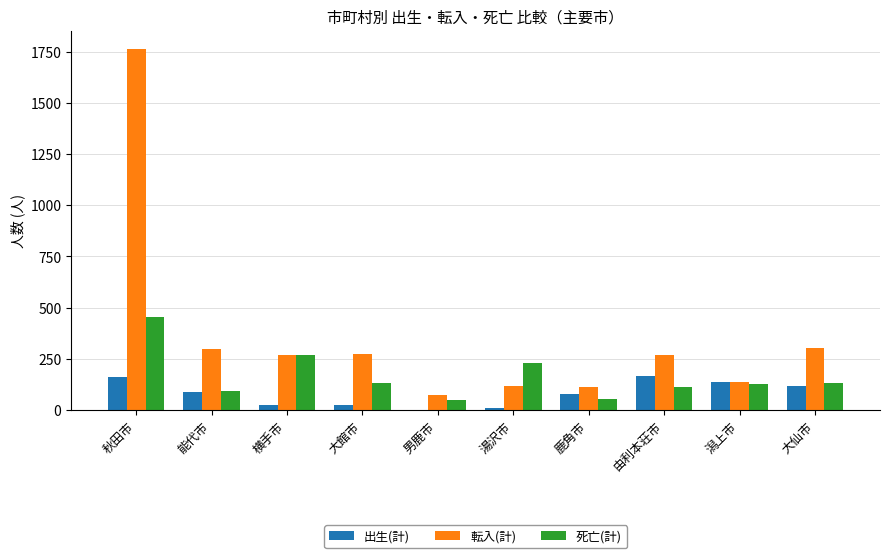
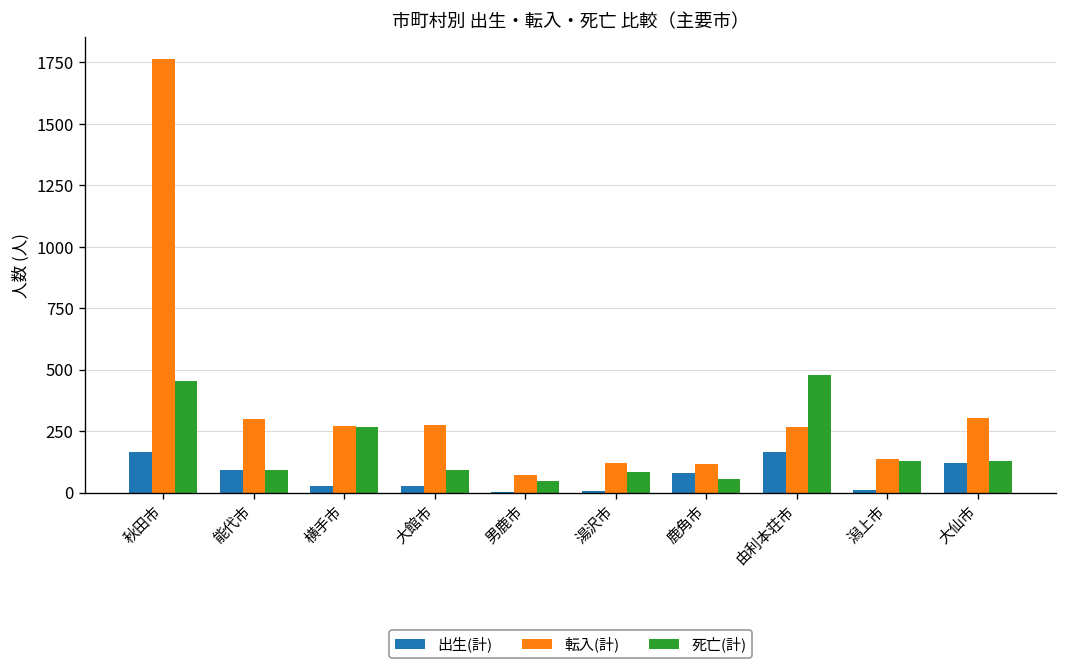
死亡(計), 大館市: 130 -> 90
死亡(計), 湯沢市: 230 -> 80
死亡(計), 由利本荘市: 110 -> 480
出生(計), 潟上市: 140 -> 10
